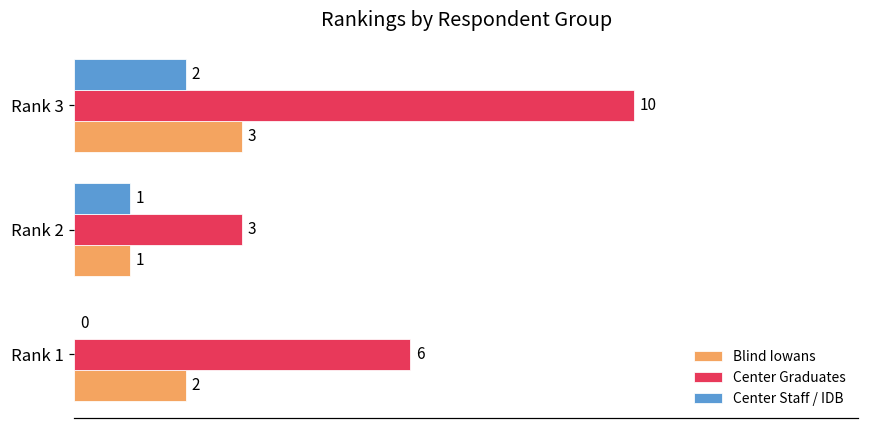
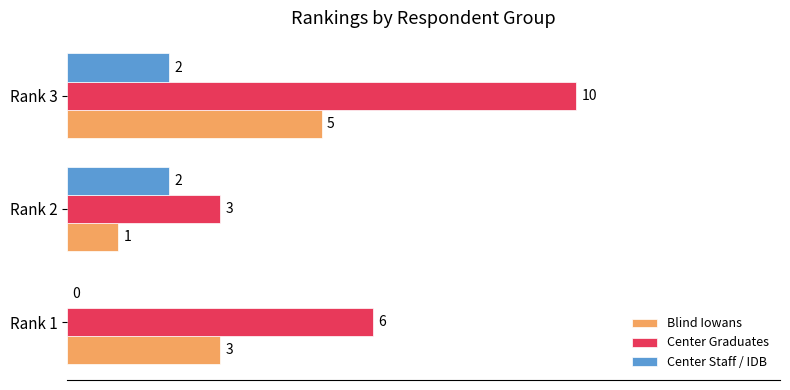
Blind Iowans, Rank 3: 3 -> 5
Center Staff / IDB, Rank 2: 1 -> 2
Blind Iowans, Rank 1: 2 -> 3
